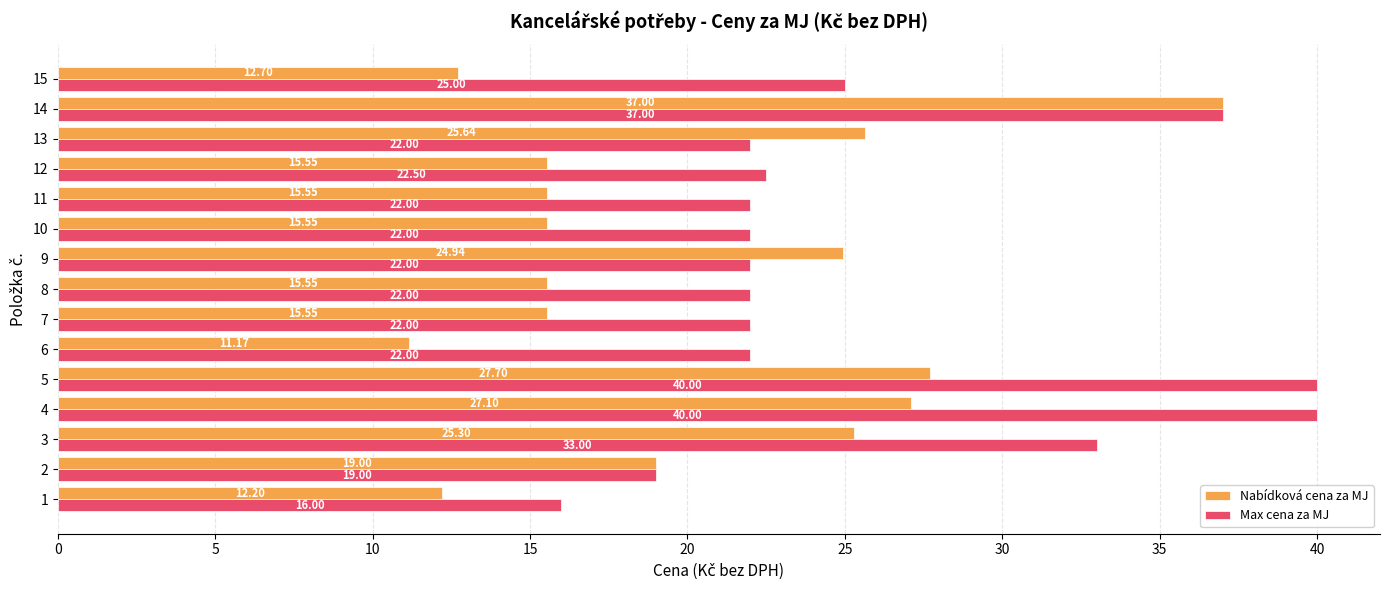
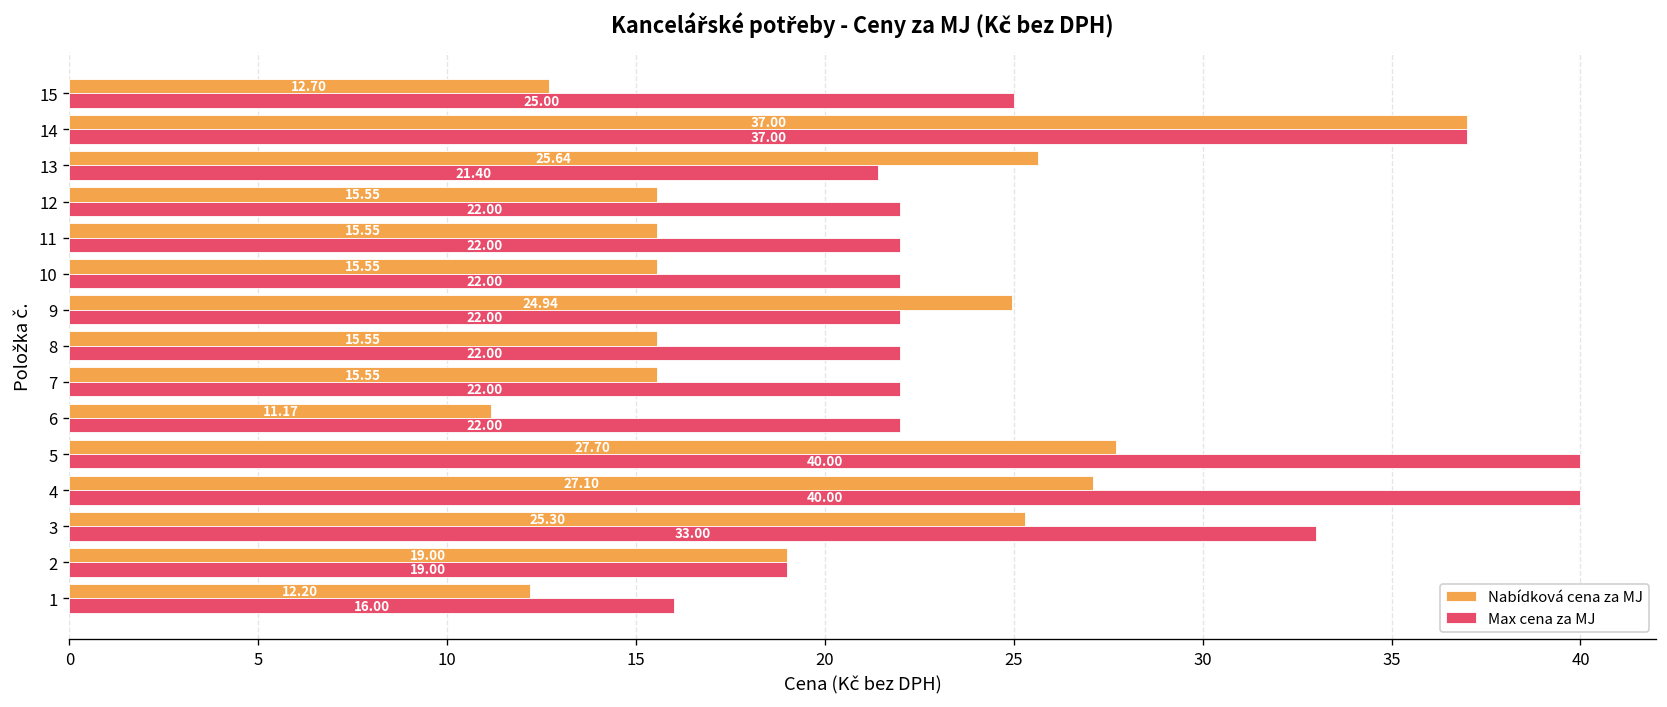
Max cena za MJ, 13: 22.00 -> 21.40
Max cena za MJ, 12: 22.50 -> 22.00
